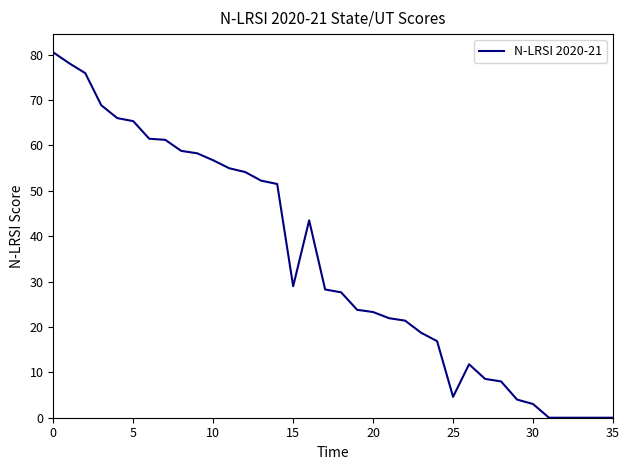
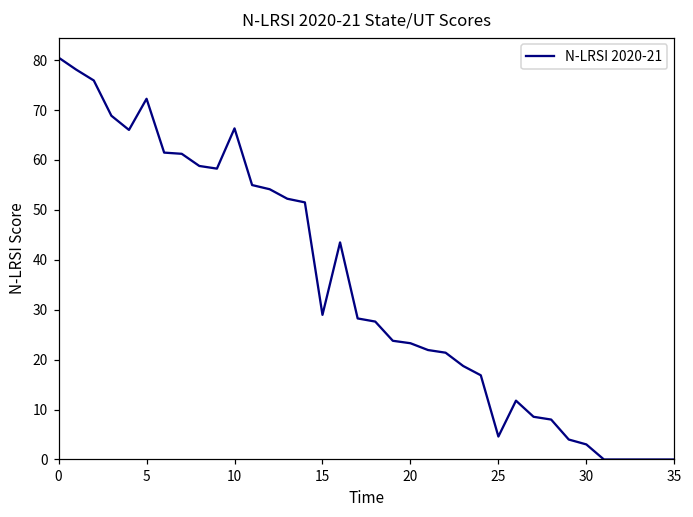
5: 65 -> 72
10: 57 -> 66
